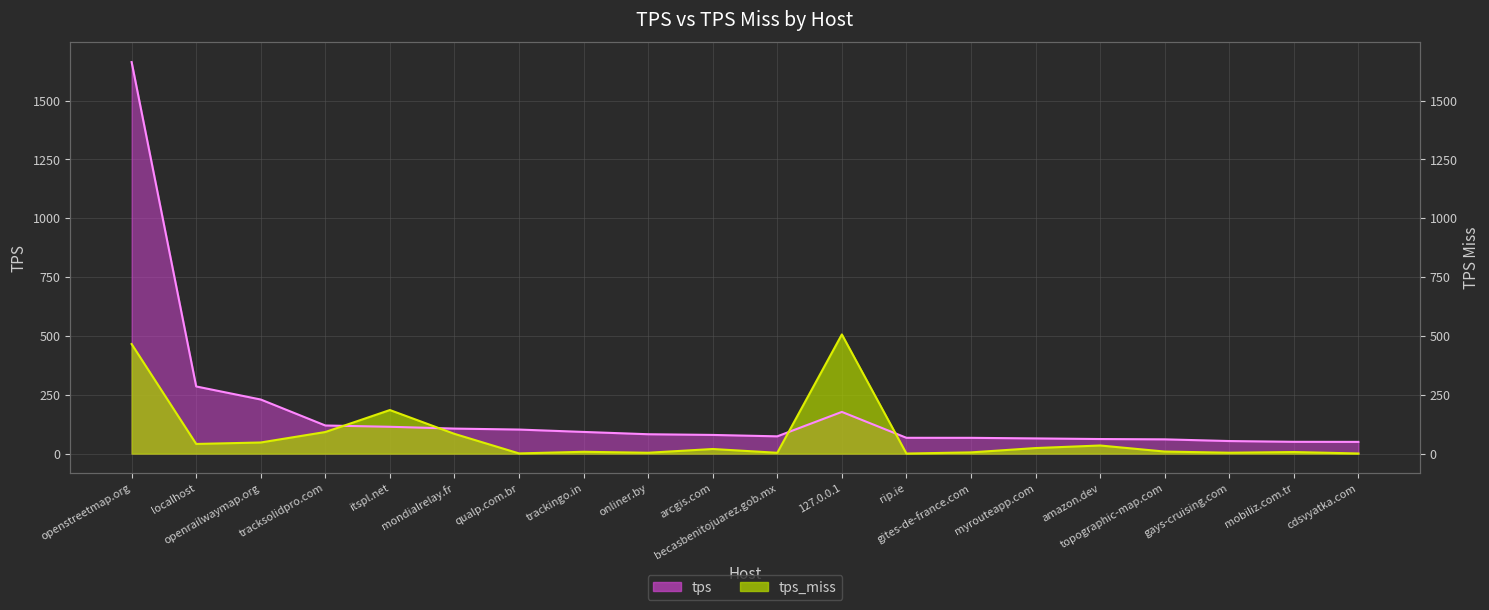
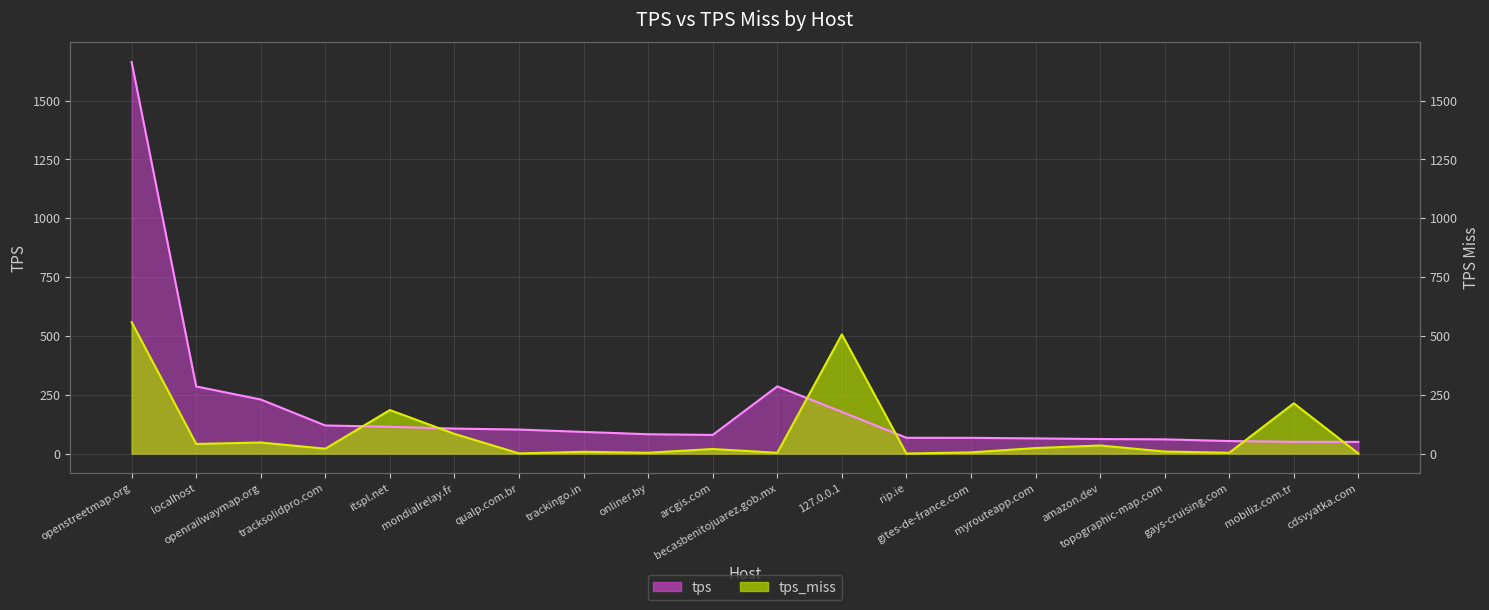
tps_miss, openstreetmap.org: 470 -> 560
tps_miss, tracksolidpro.com: 90 -> 20
tps, becasbenitojuarez.gob.mx: 70 -> 290
tps_miss, mobiliz.com.tr: 10 -> 210
